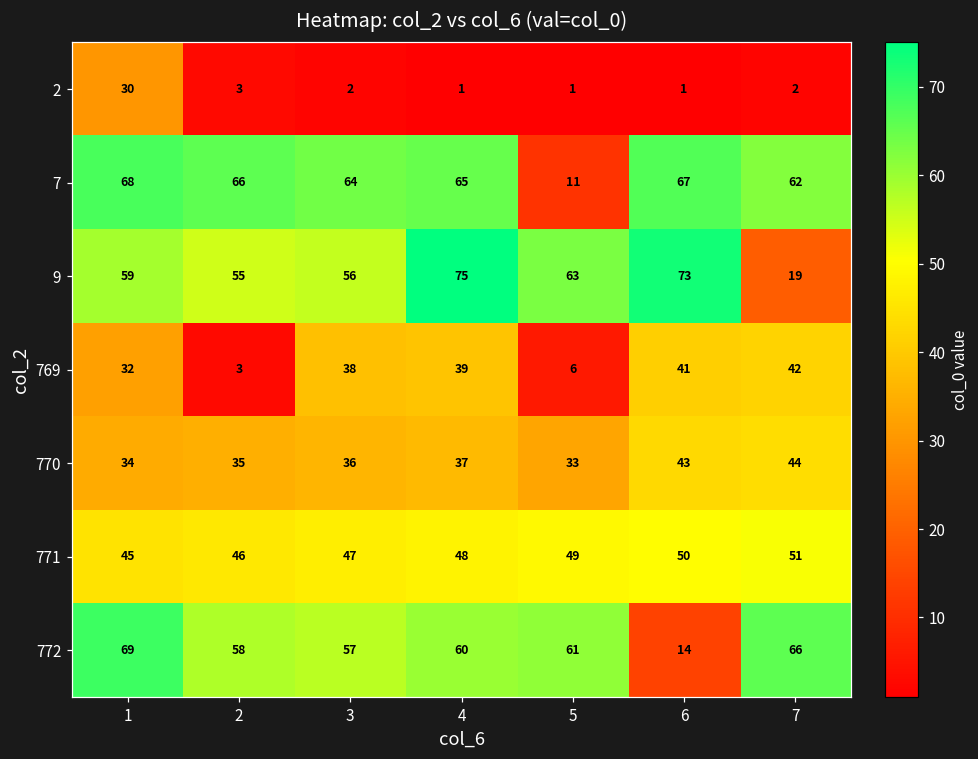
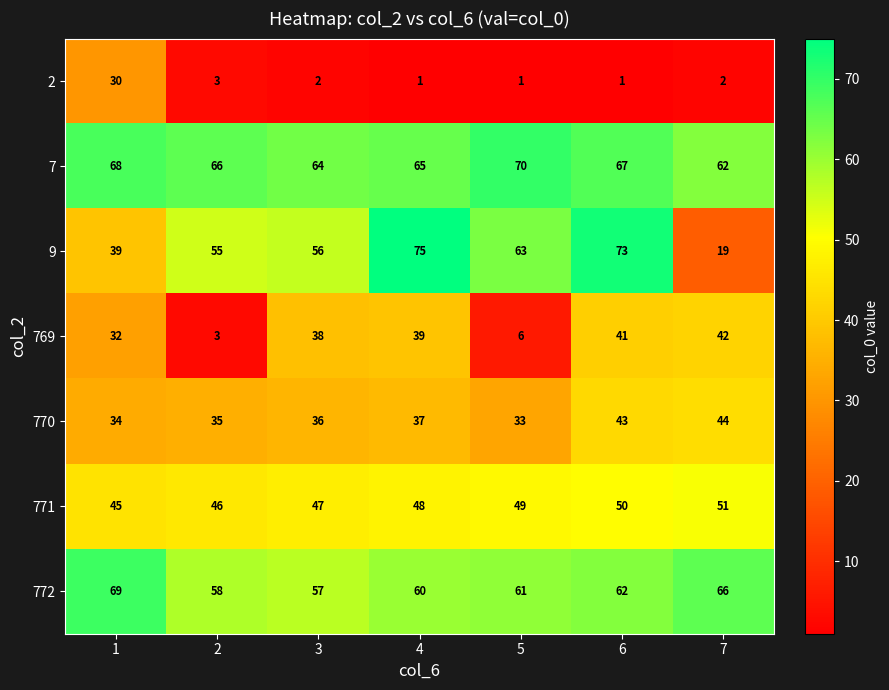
7, 5: 11 -> 70
9, 1: 59 -> 39
772, 6: 14 -> 62
